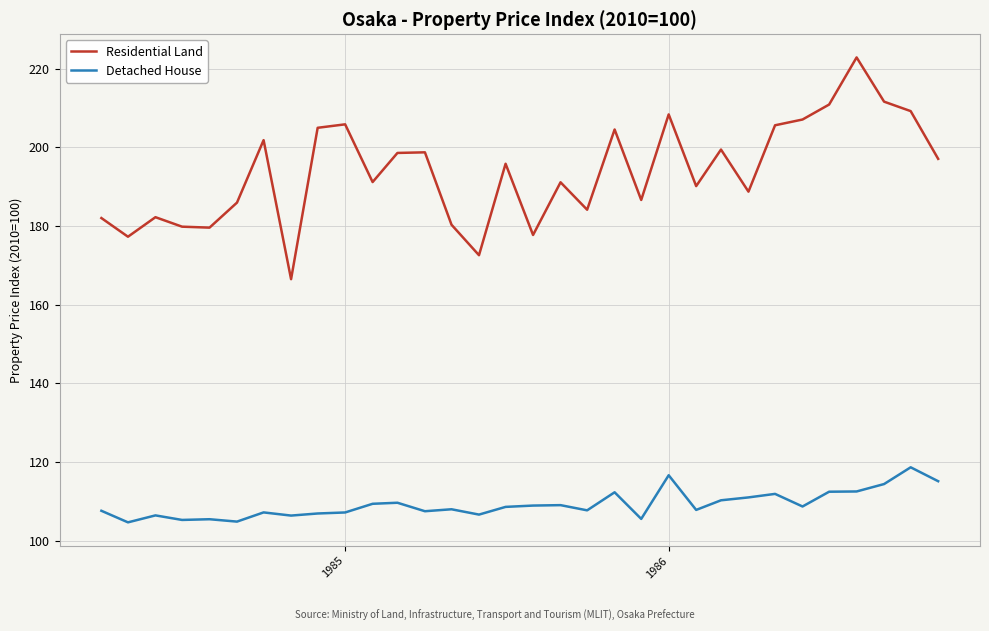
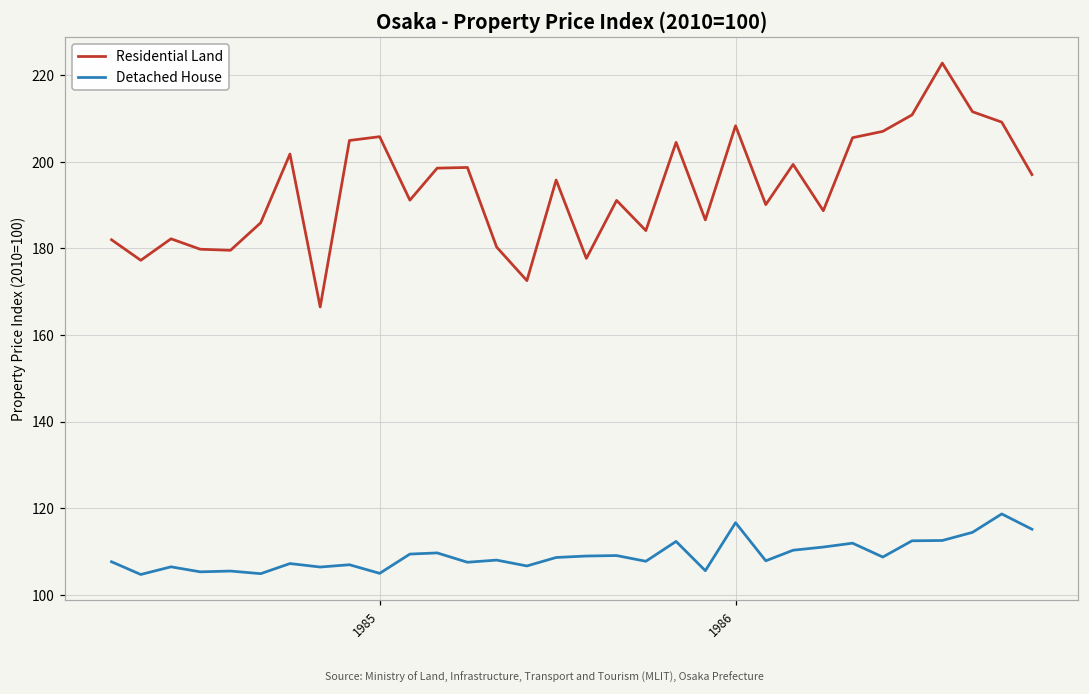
Detached House, 1985: 107 -> 105
